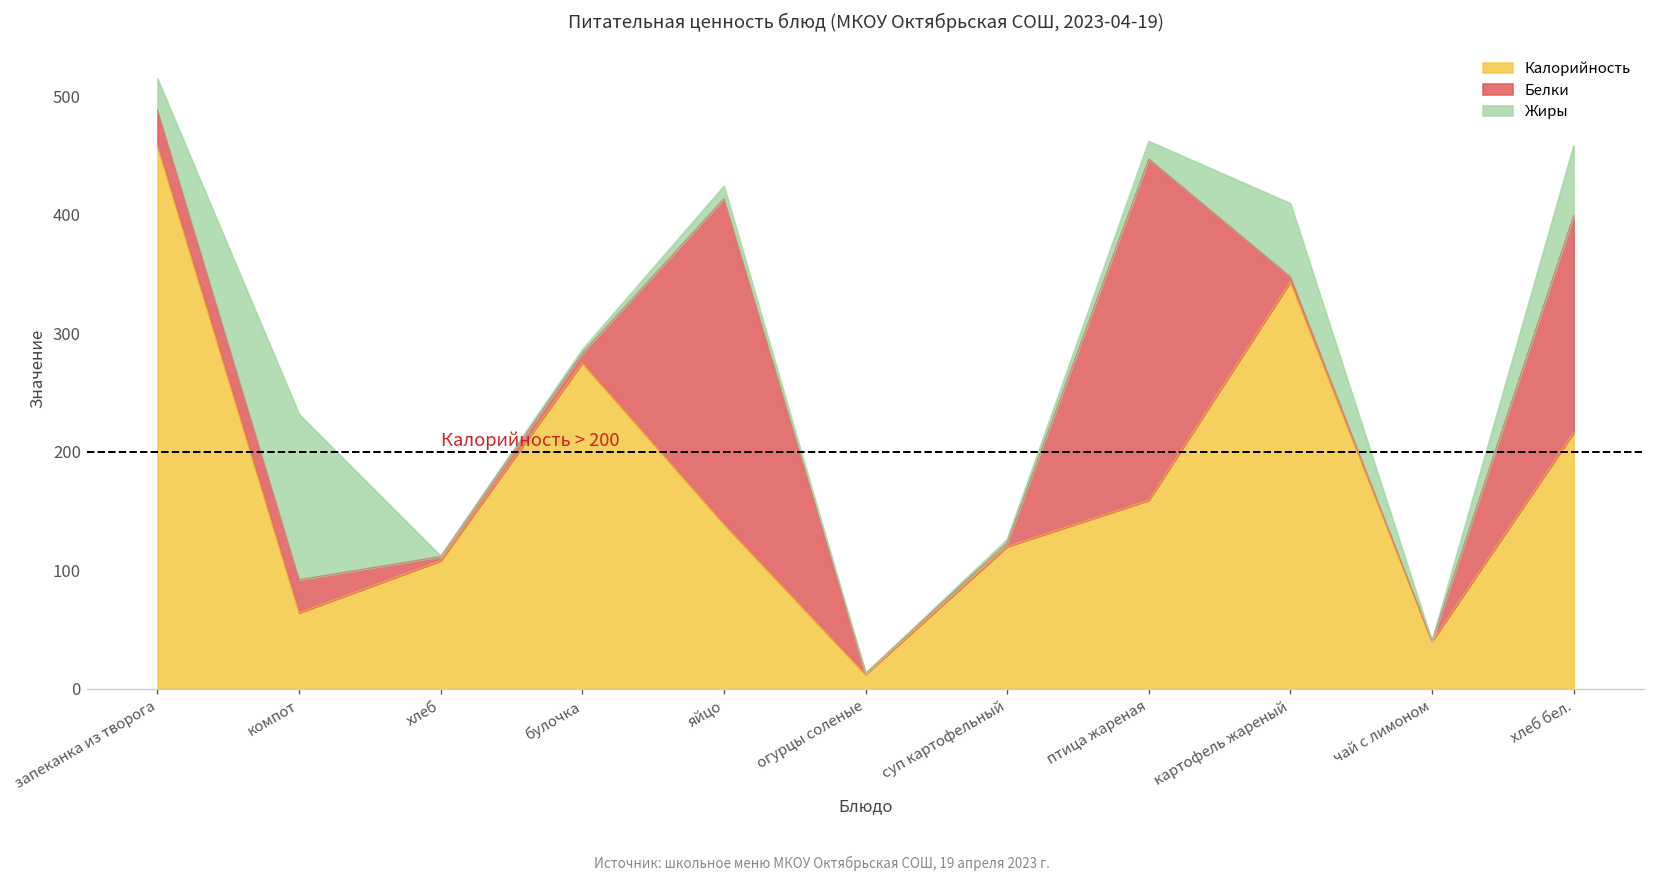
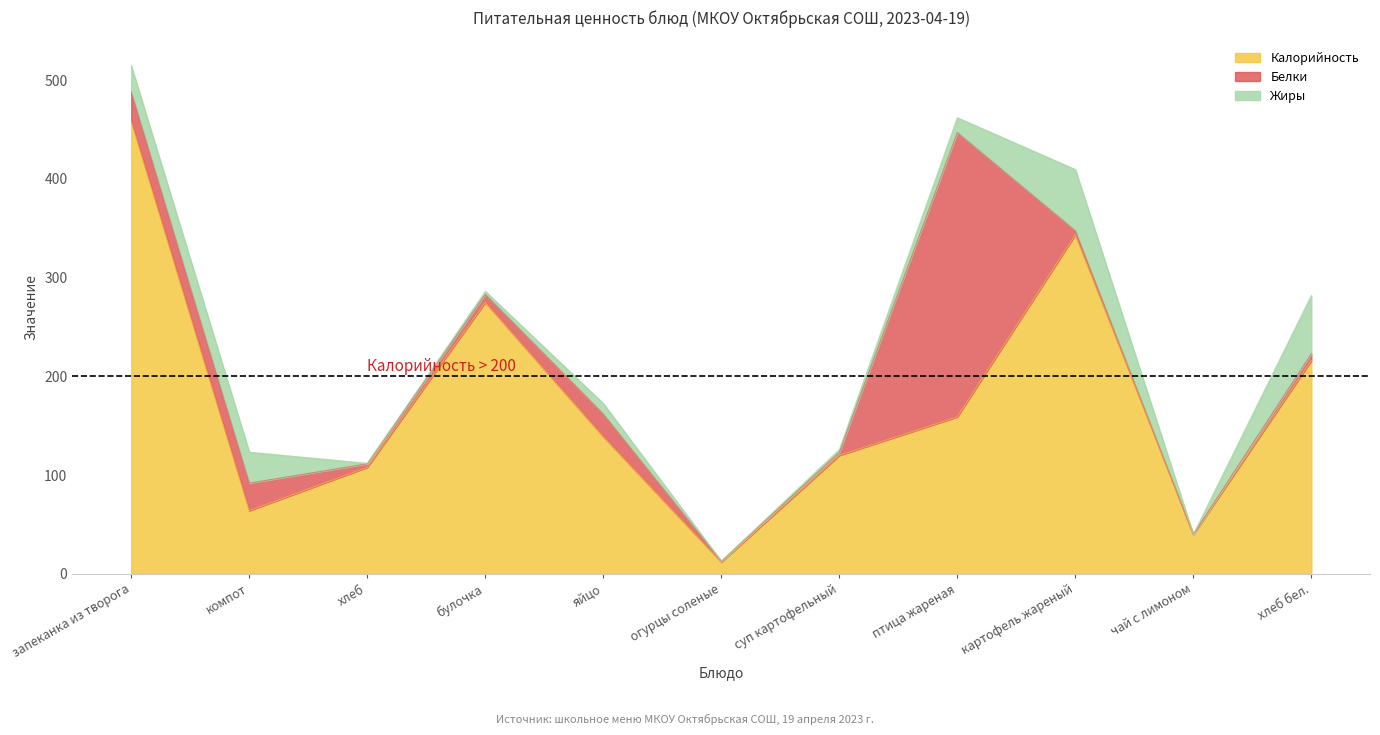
Жиры, компот: 140 -> 30
Белки, яйцо: 270 -> 20
Белки, хлеб бел.: 180 -> 10
